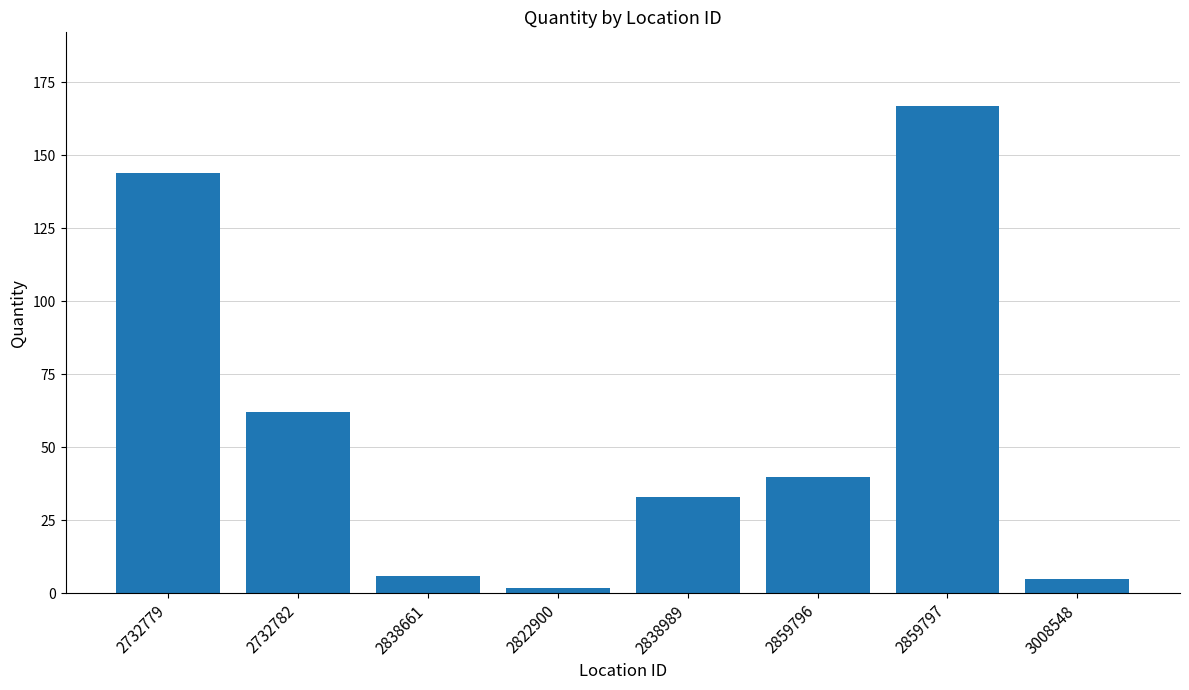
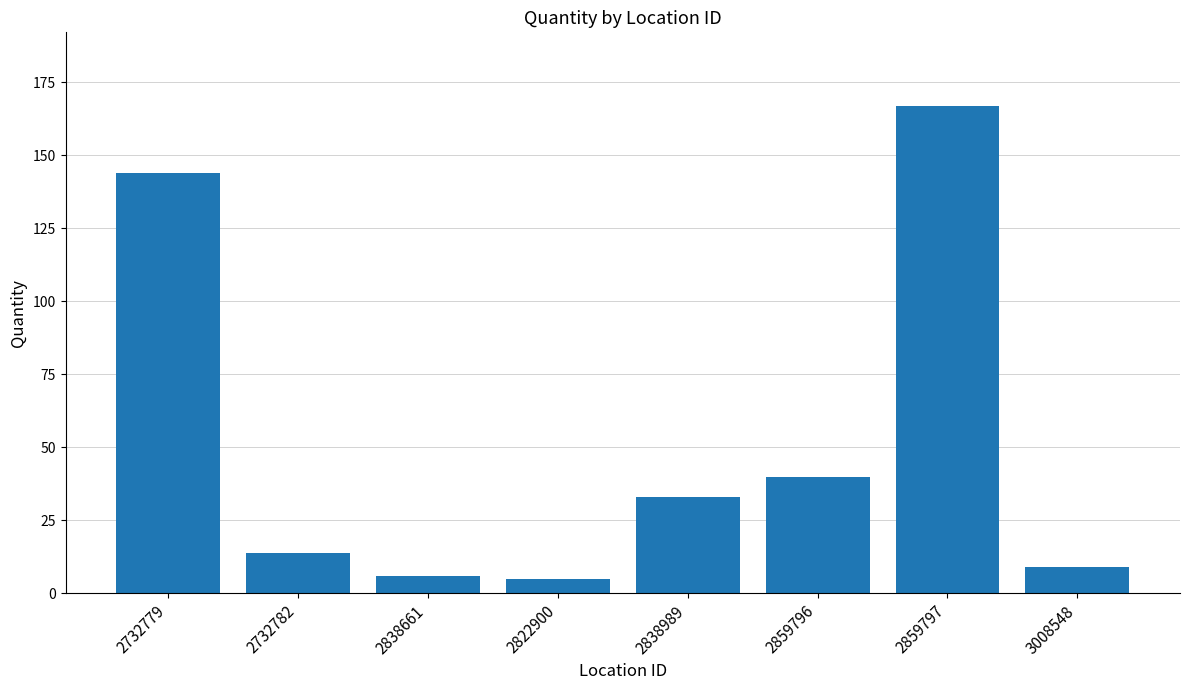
2732782: 62 -> 14
2822900: 2 -> 5
3008548: 5 -> 9
